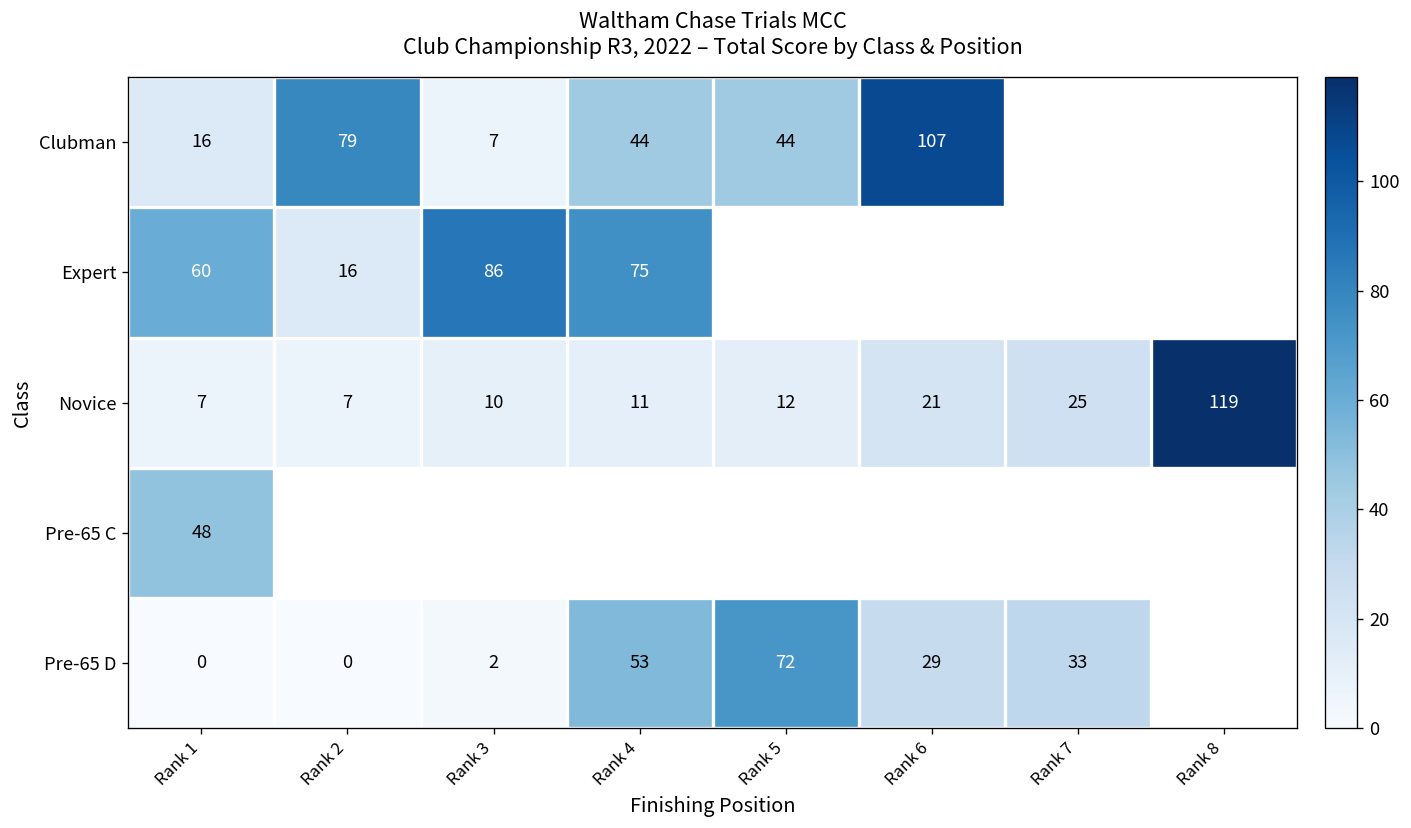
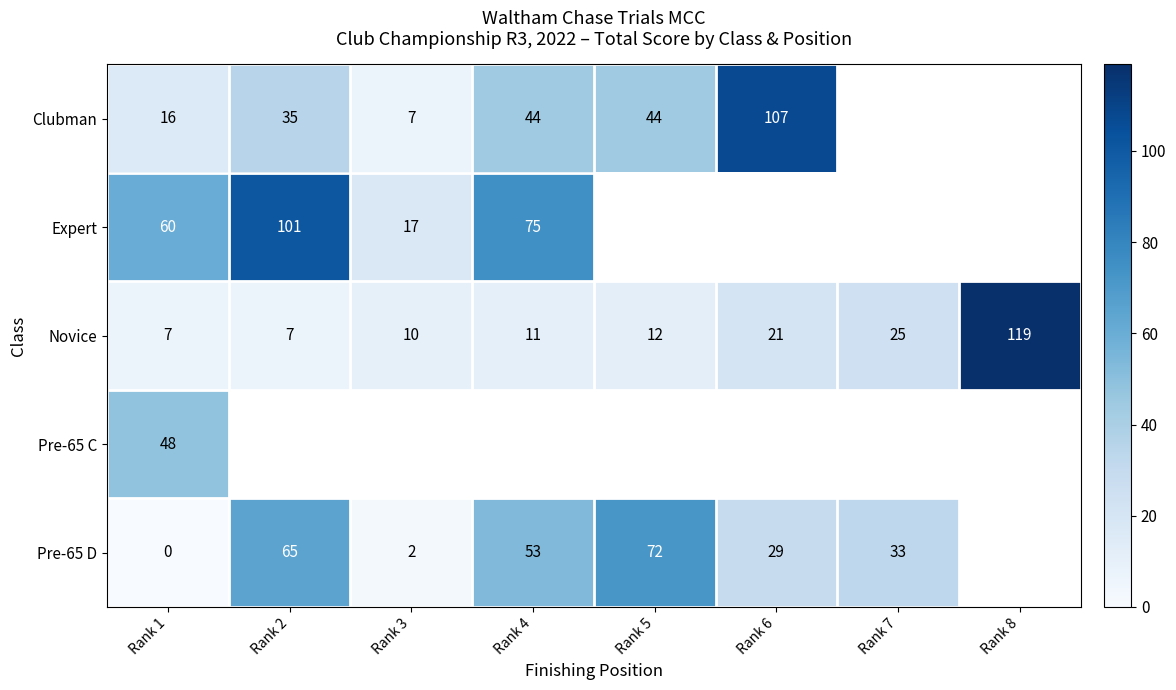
Clubman, Rank 2: 79 -> 35
Expert, Rank 2: 16 -> 101
Expert, Rank 3: 86 -> 17
Pre-65 D, Rank 2: 0 -> 65
